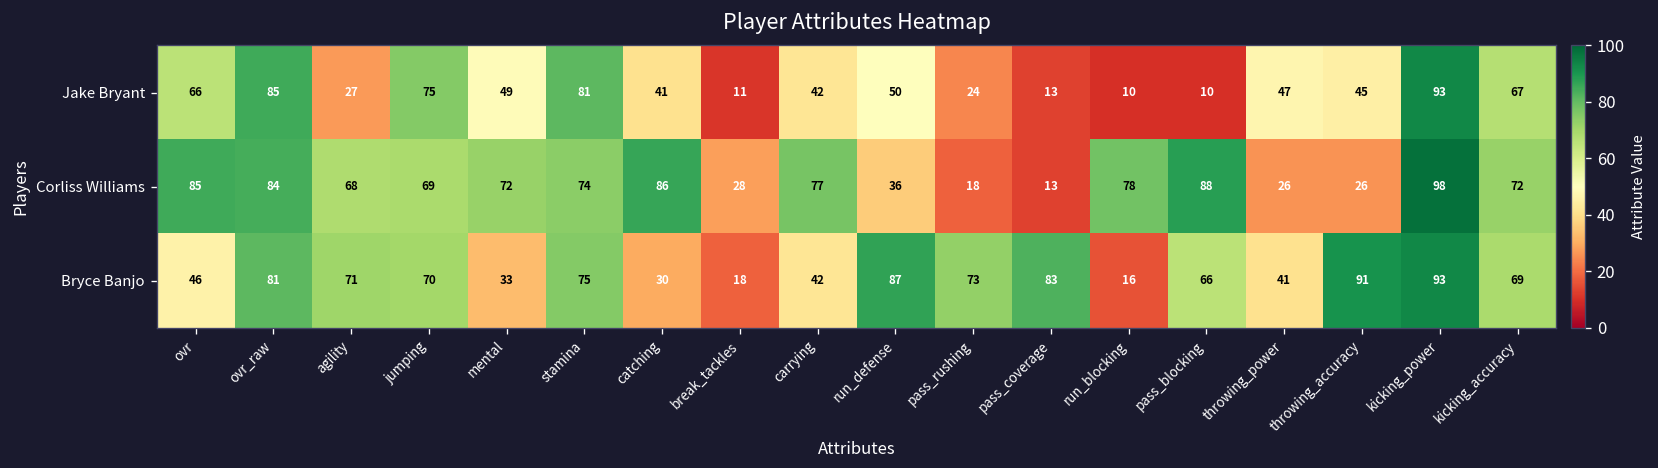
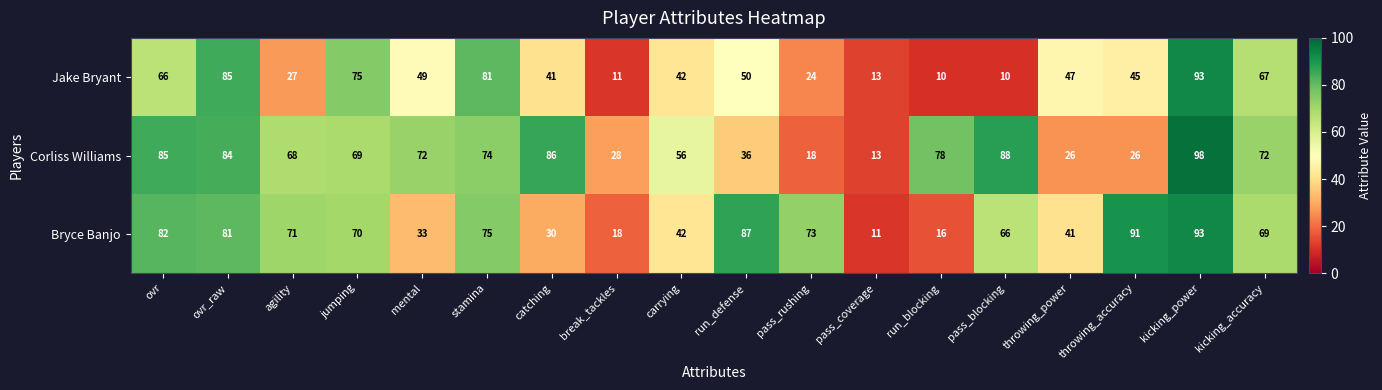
Corliss Williams, carrying: 77 -> 56
Bryce Banjo, ovr: 46 -> 82
Bryce Banjo, pass_coverage: 83 -> 11
